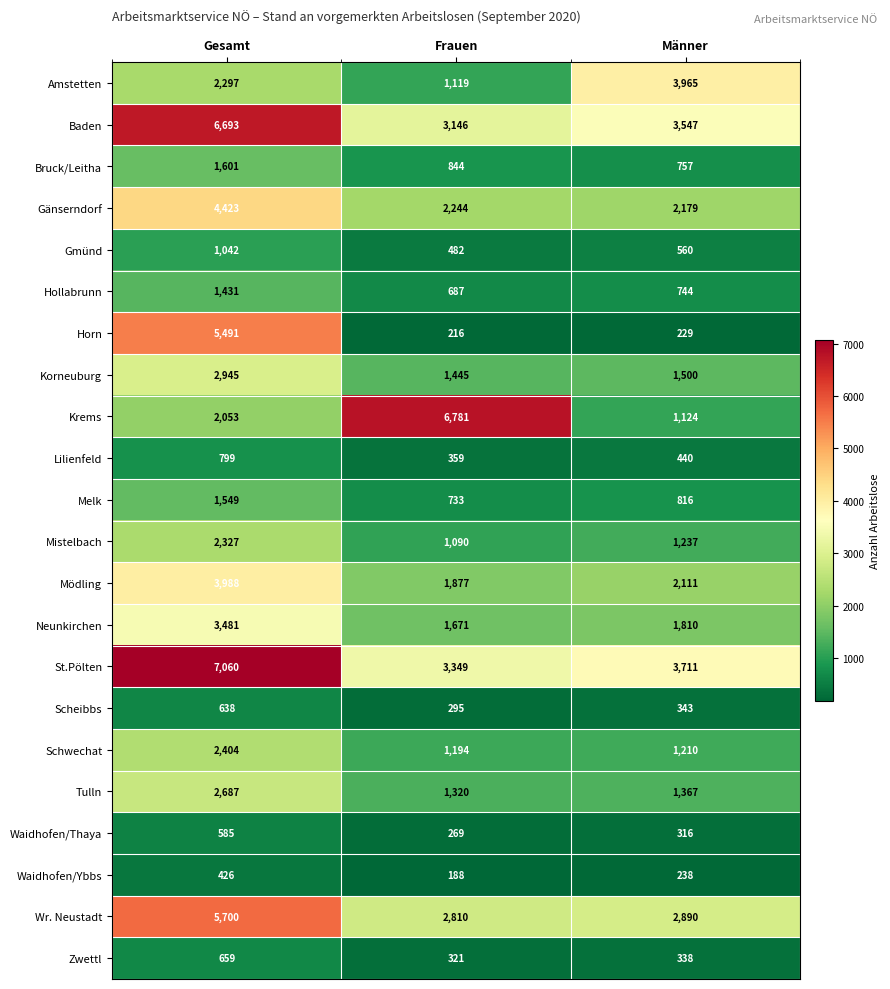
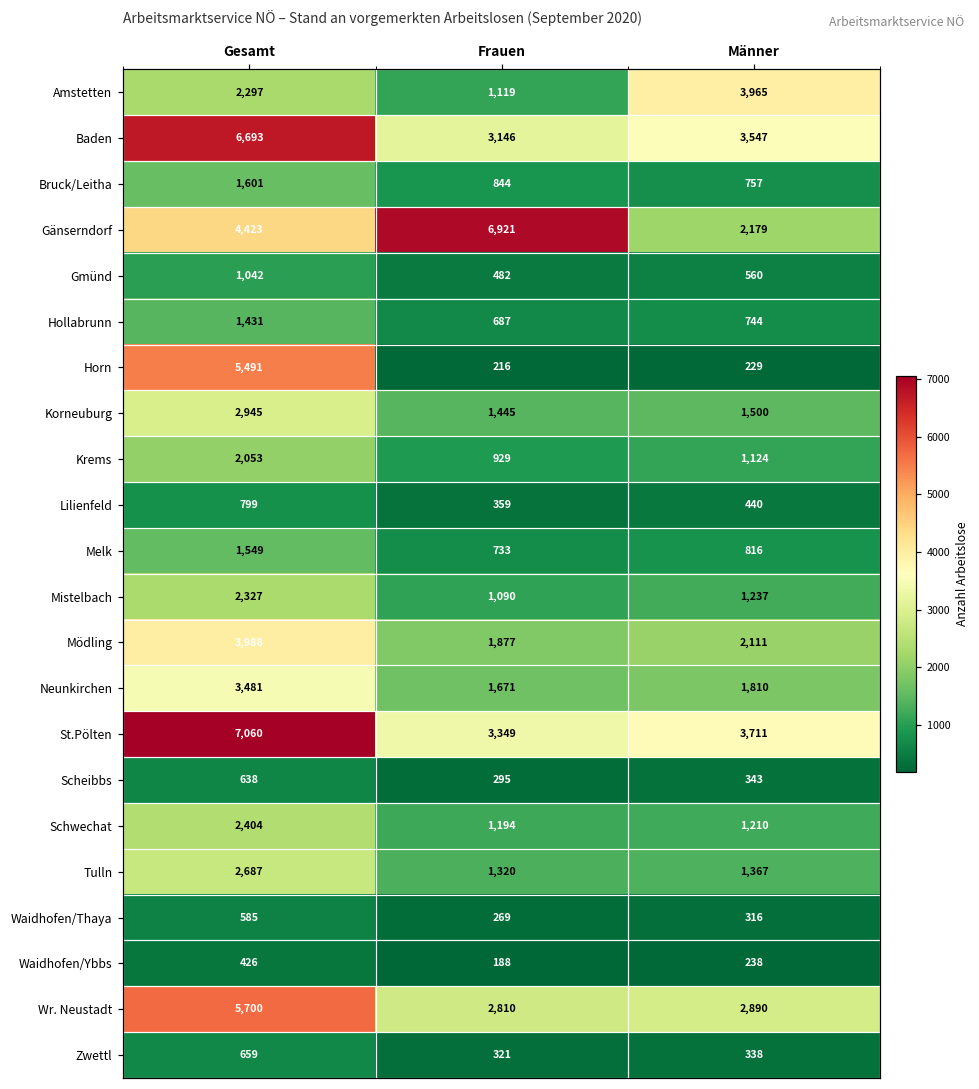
Gänserndorf, Frauen: 2,244 -> 6,921
Krems, Frauen: 6,781 -> 929
